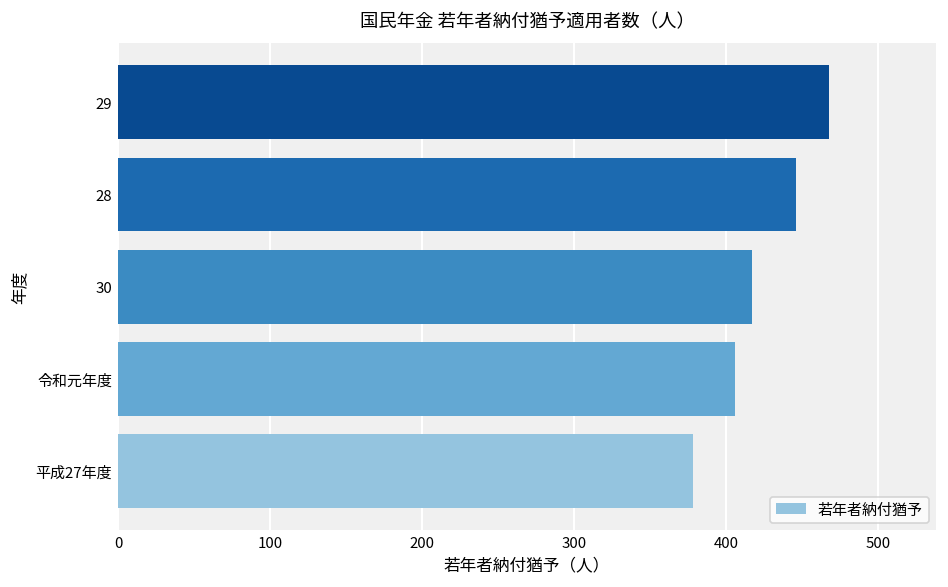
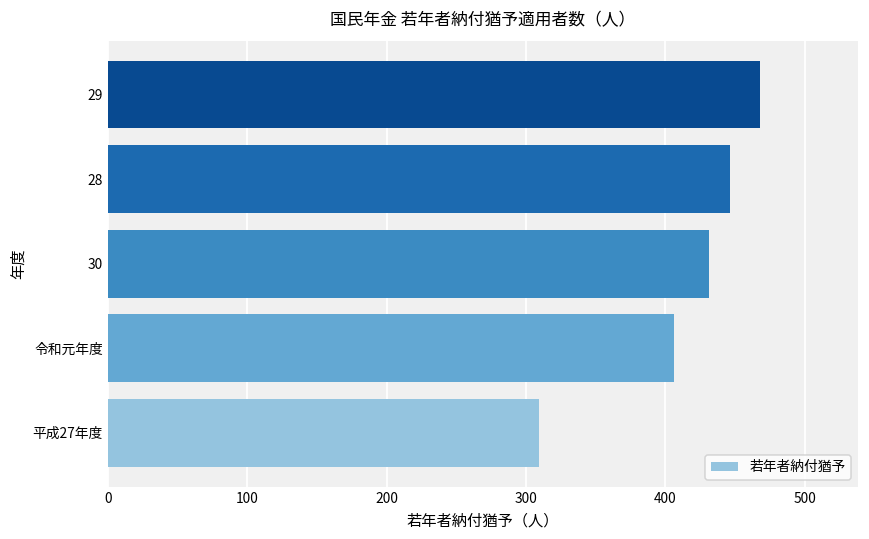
30: 417 -> 431
平成27年度: 378 -> 309
